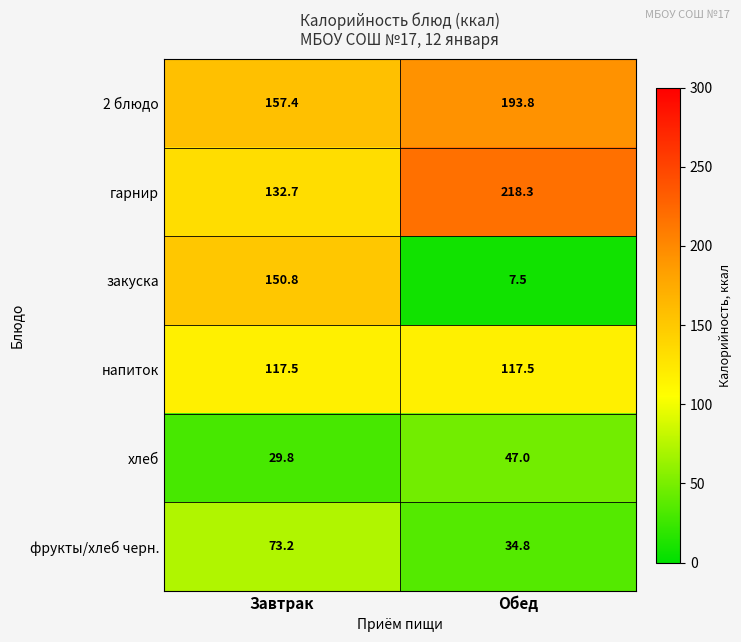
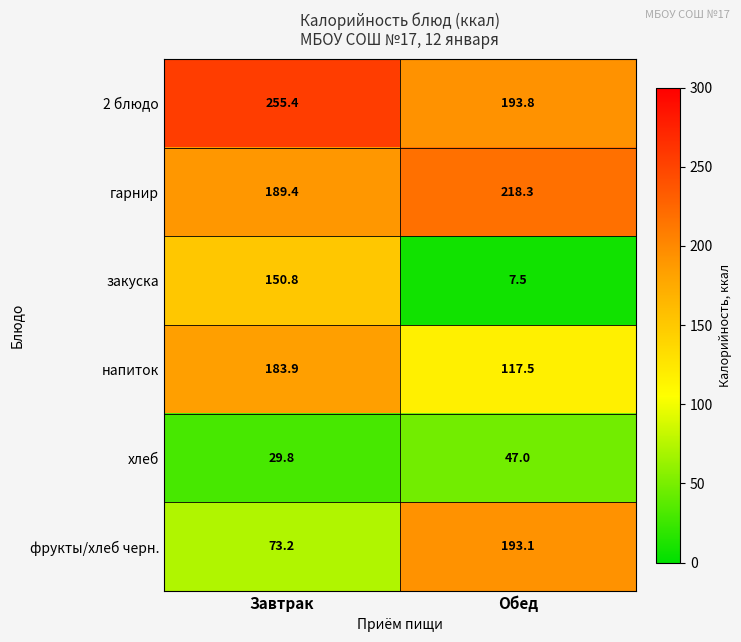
2 блюдо, Завтрак: 157.4 -> 255.4
гарнир, Завтрак: 132.7 -> 189.4
напиток, Завтрак: 117.5 -> 183.9
фрукты/хлеб черн., Обед: 34.8 -> 193.1
